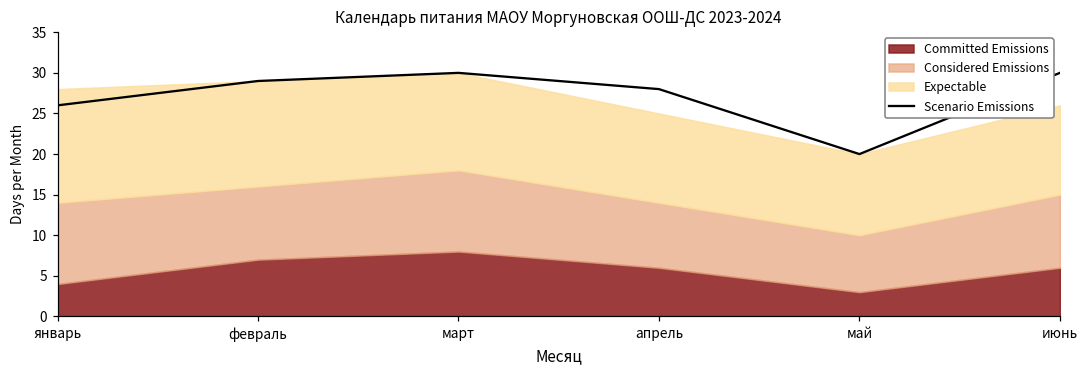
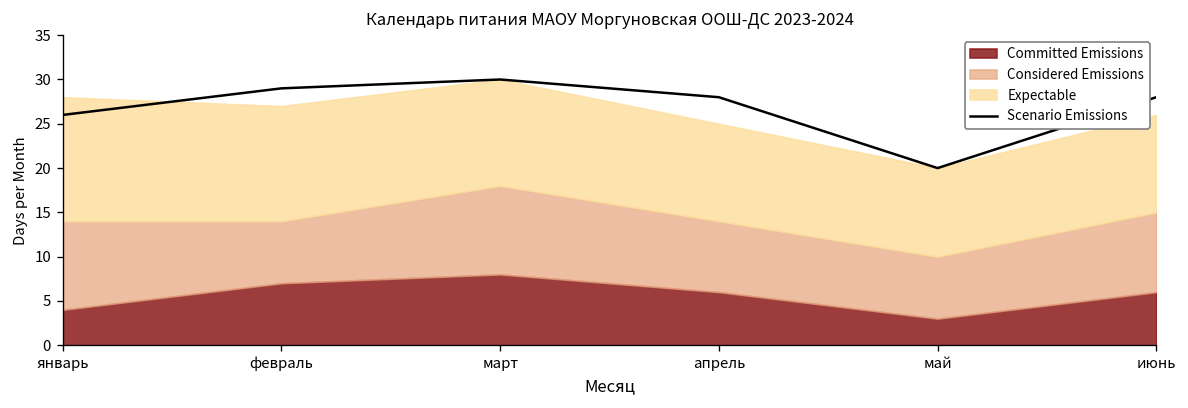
Considered Emissions, февраль: 9 -> 7
Scenario Emissions, июнь: 30 -> 28
